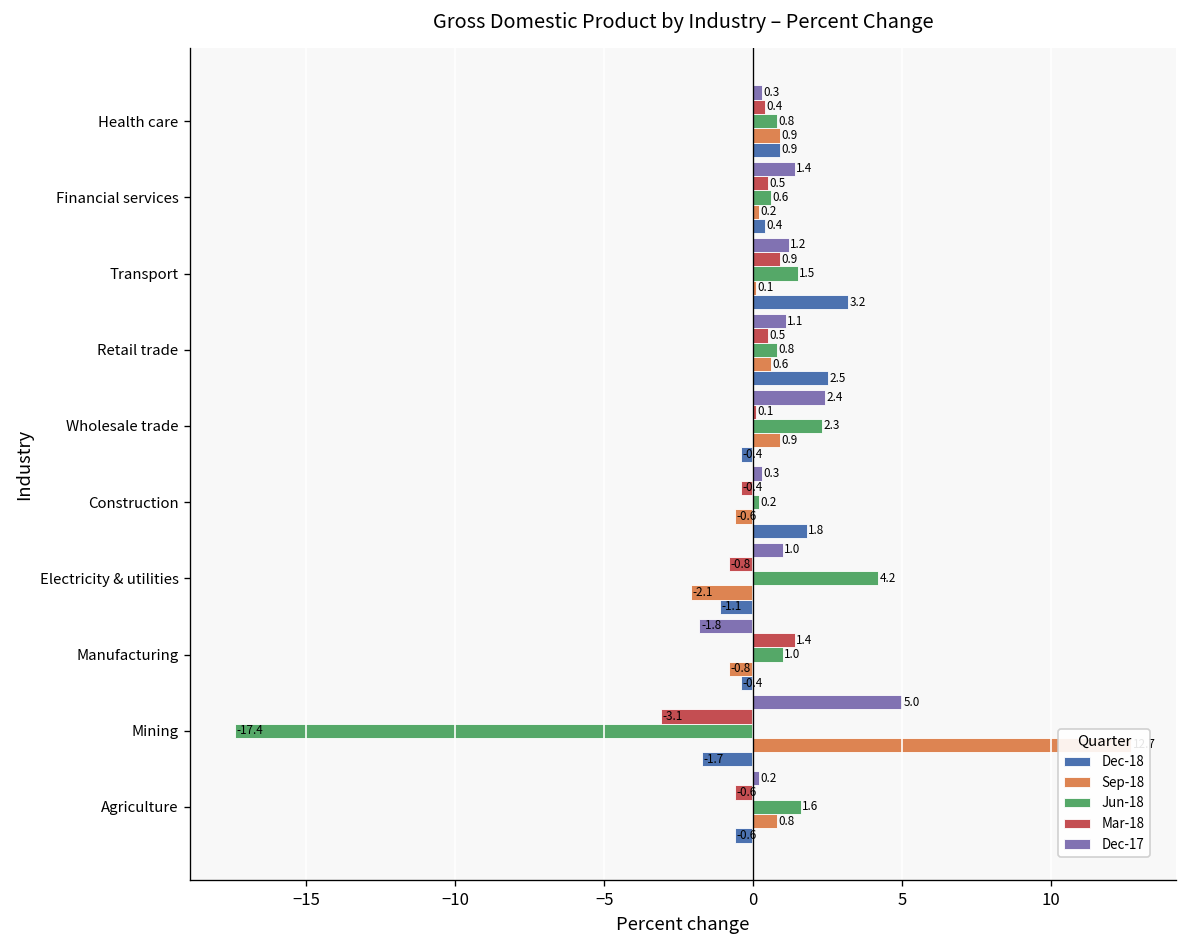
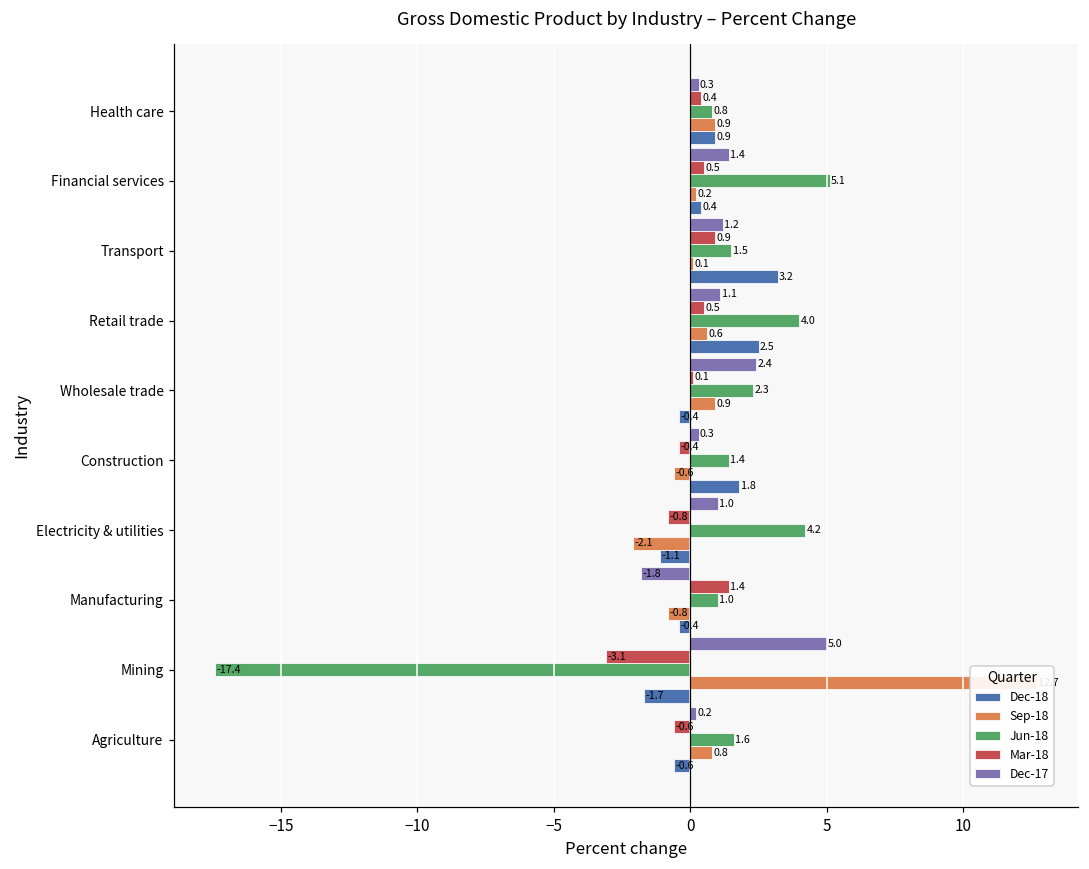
Jun-18, Financial services: 0.6 -> 5.1
Jun-18, Retail trade: 0.8 -> 4.0
Jun-18, Construction: 0.2 -> 1.4
